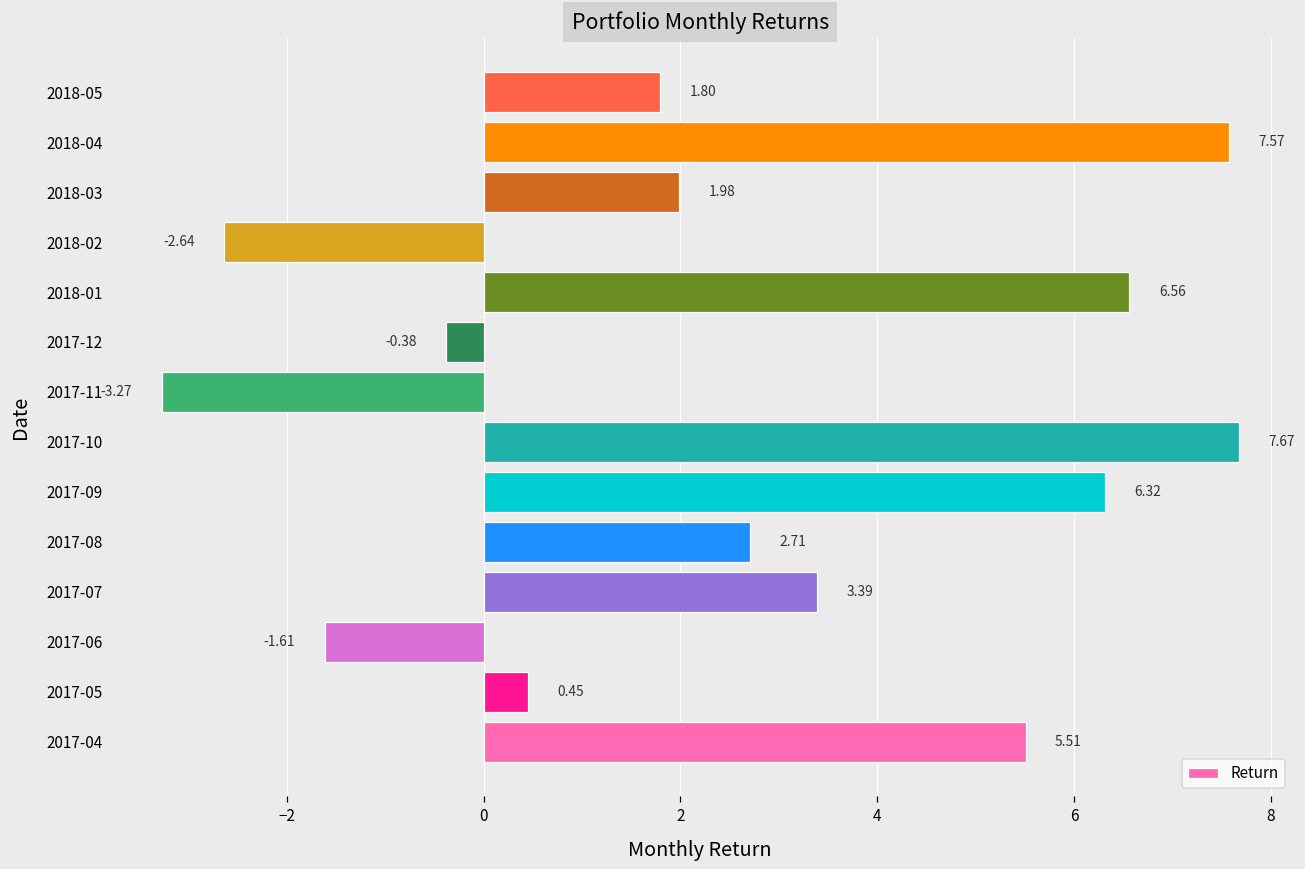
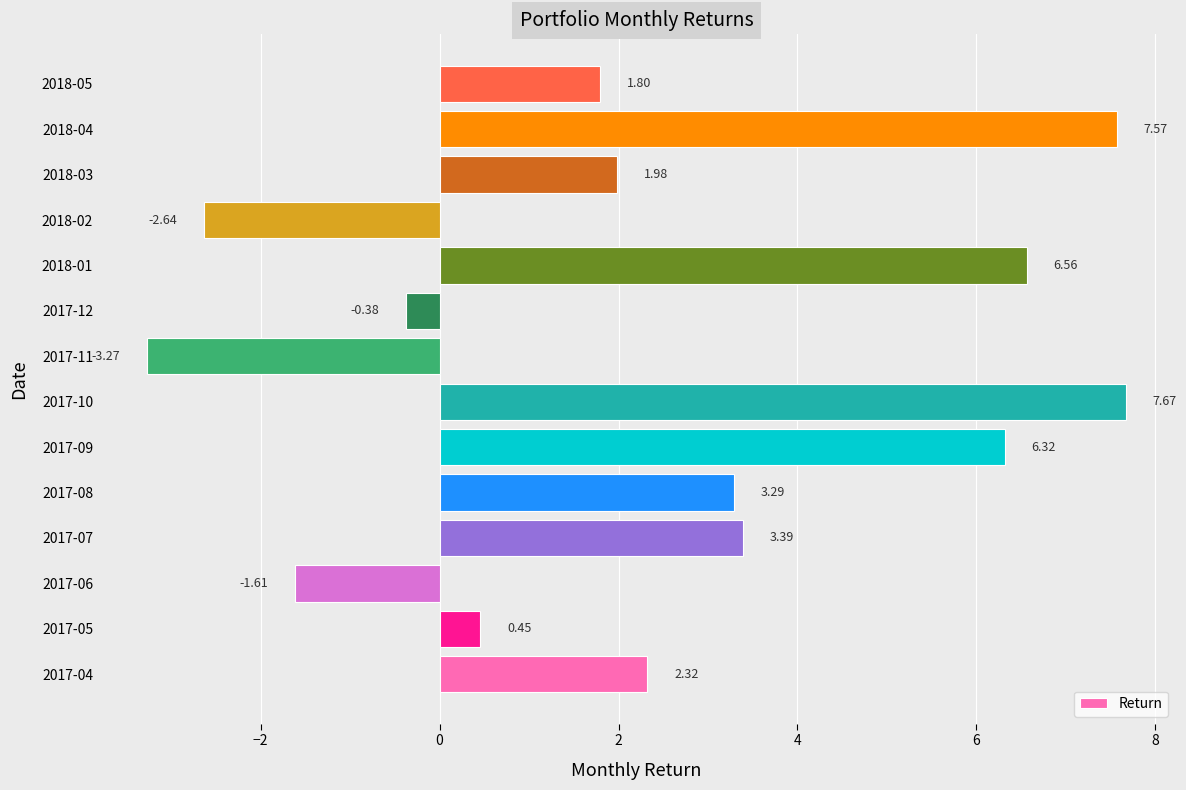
2017-08: 2.71 -> 3.29
2017-04: 5.51 -> 2.32
